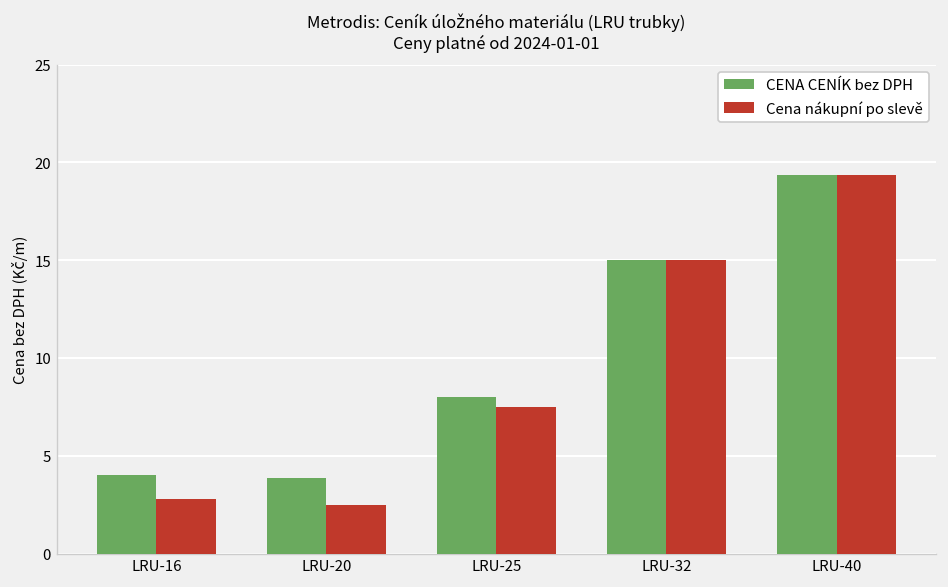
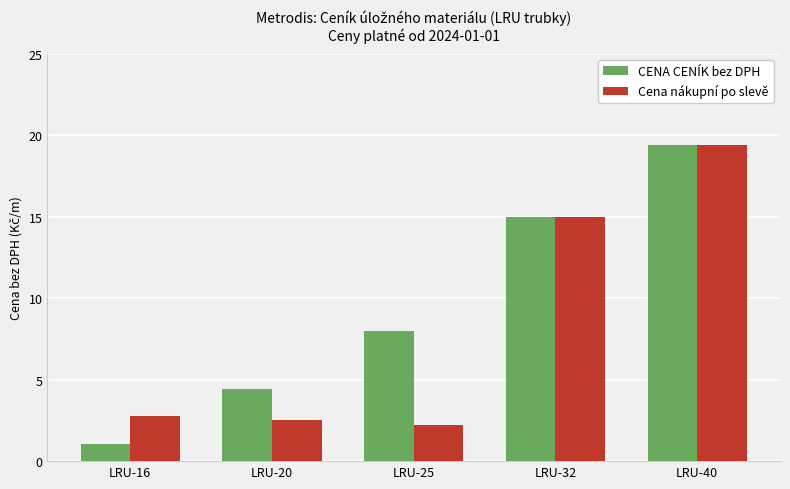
CENA CENÍK bez DPH, LRU-16: 4.0 -> 1.1
CENA CENÍK bez DPH, LRU-20: 3.8 -> 4.5
Cena nákupní po slevě, LRU-25: 7.5 -> 2.2
